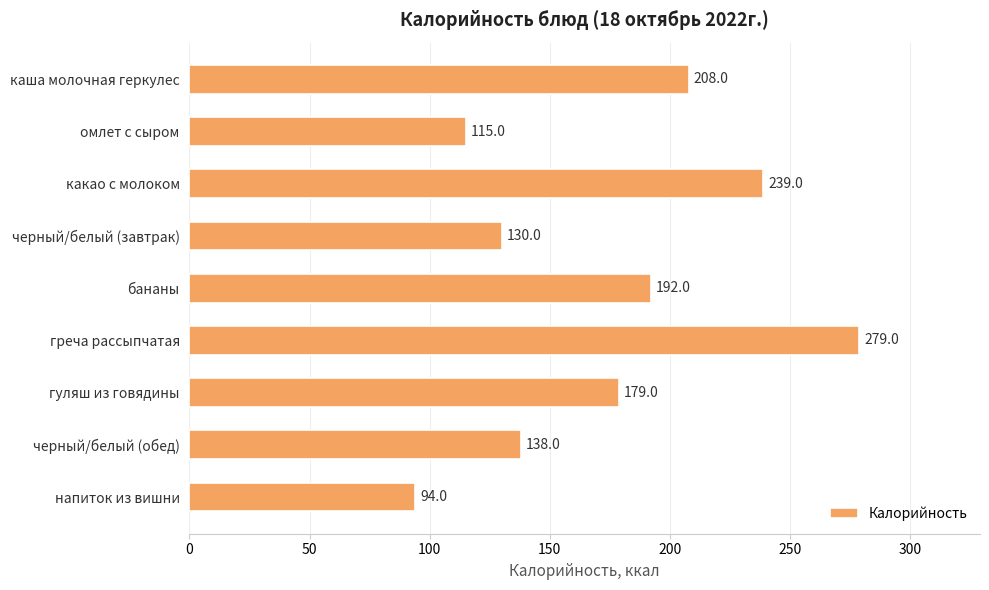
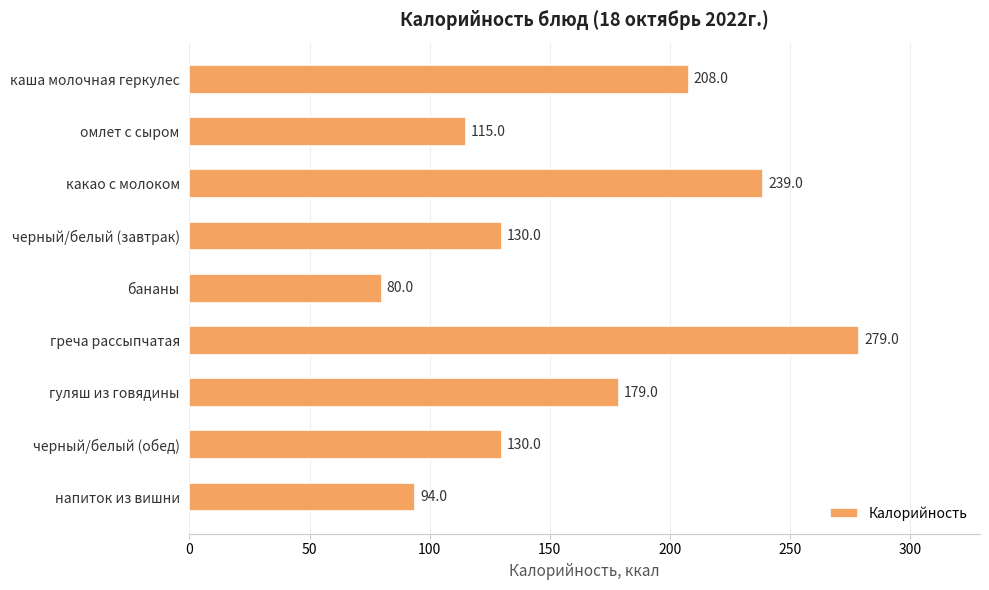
бананы: 192.0 -> 80.0
черный/белый (обед): 138.0 -> 130.0
